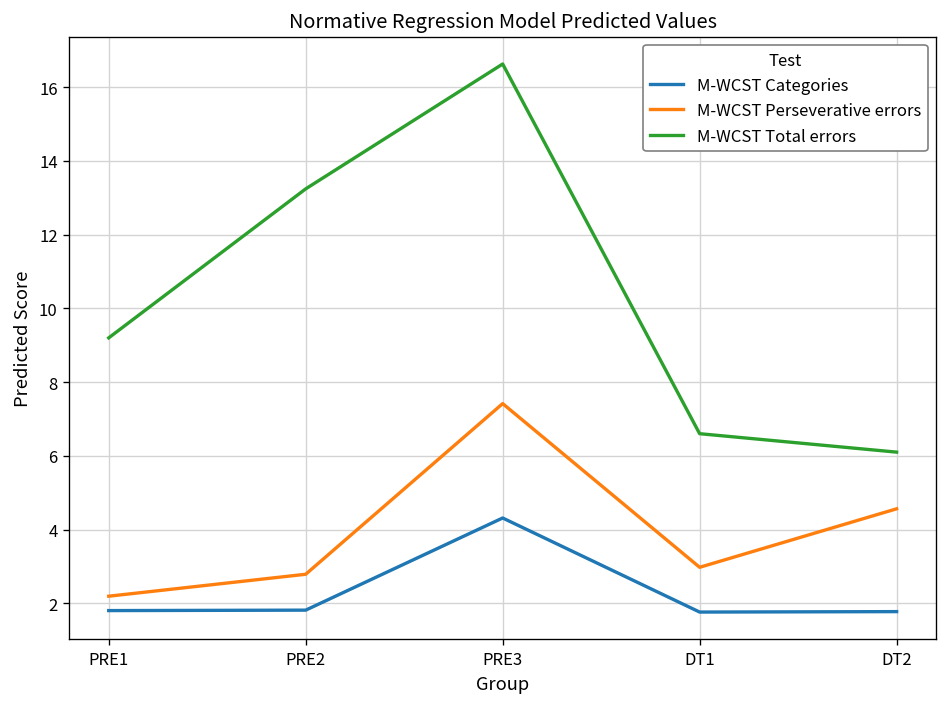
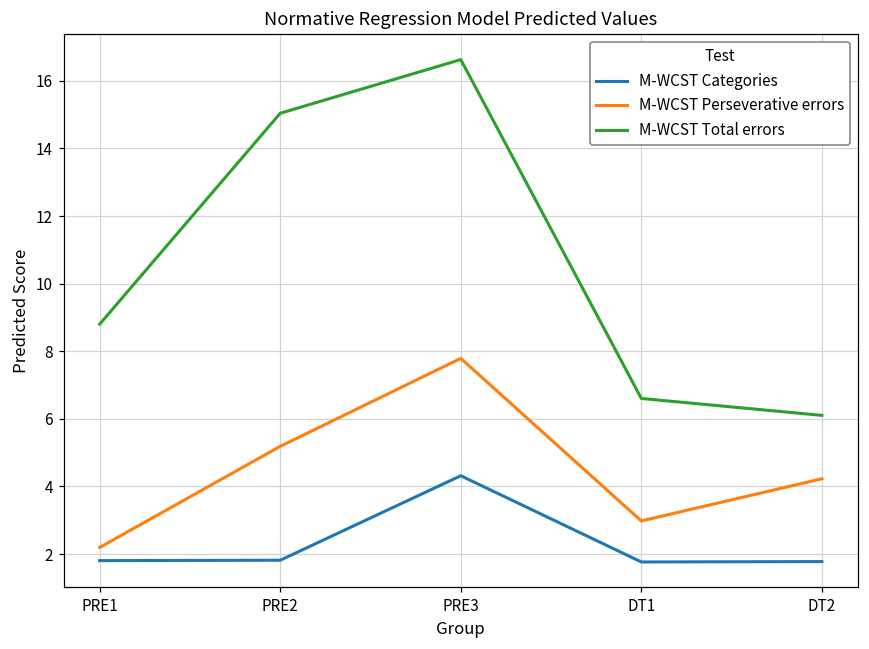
M-WCST Total errors, PRE1: 9.2 -> 8.8
M-WCST Perseverative errors, PRE2: 2.8 -> 5.2
M-WCST Total errors, PRE2: 13.2 -> 15.0
M-WCST Perseverative errors, PRE3: 7.4 -> 7.8
M-WCST Perseverative errors, DT2: 4.6 -> 4.2
